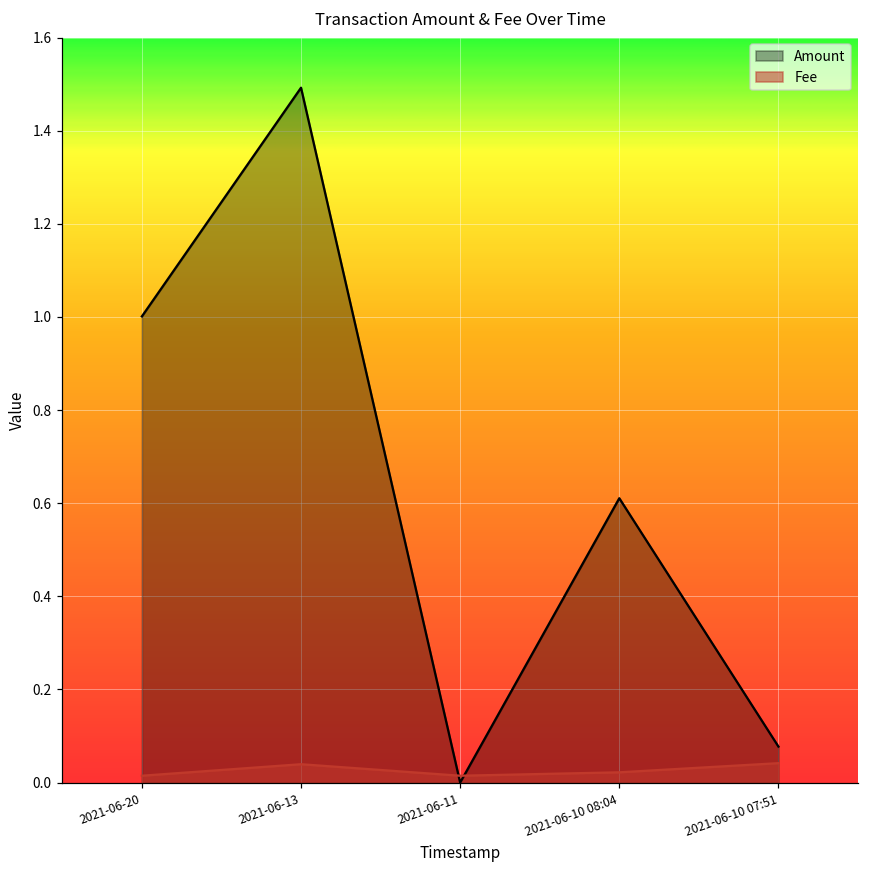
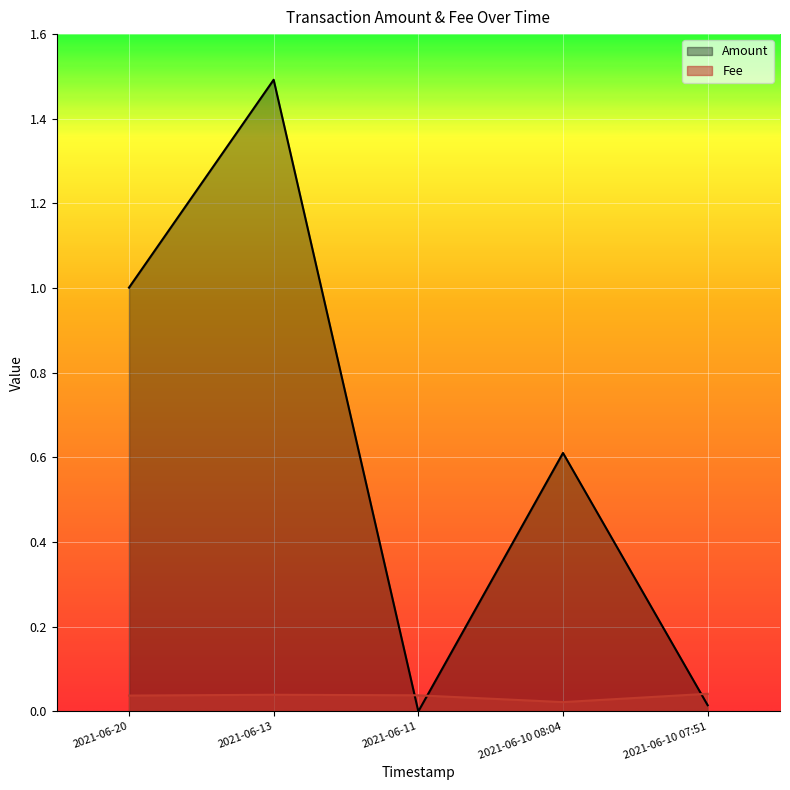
Fee, 2021-06-20: 0.01 -> 0.04
Fee, 2021-06-11: 0.01 -> 0.04
Amount, 2021-06-10 07:51: 0.08 -> 0.01
